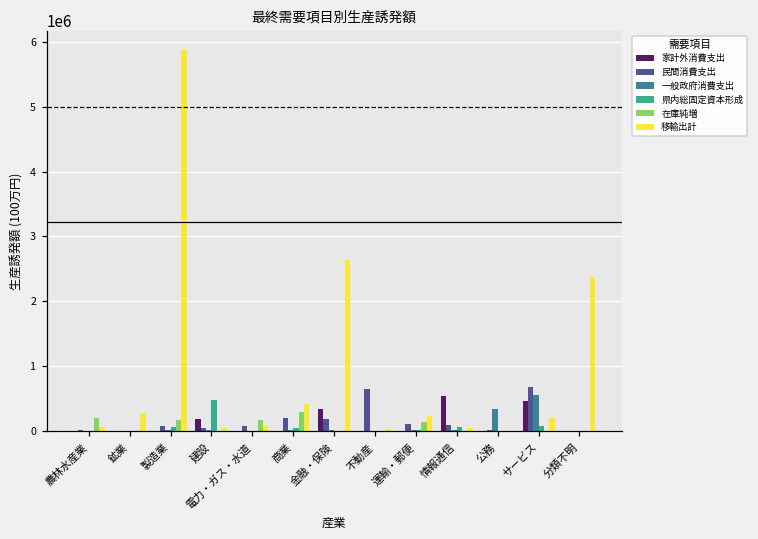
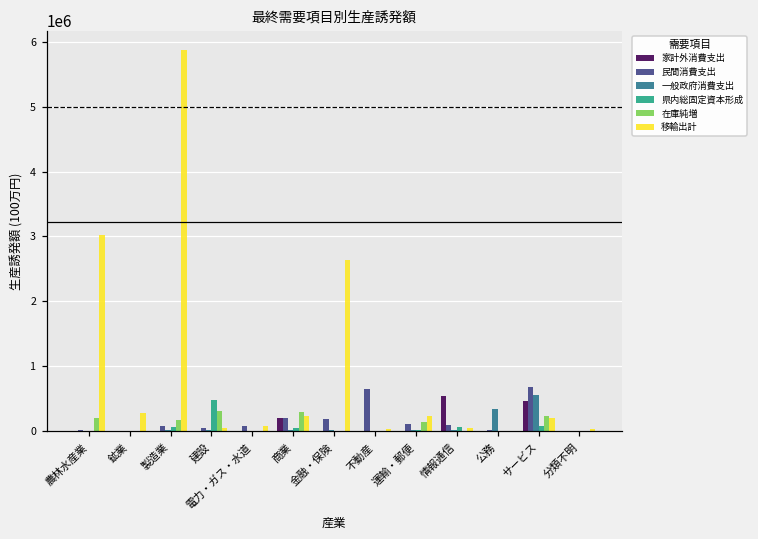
移輸出計, 農林水産業: 100000 -> 3000000
家計外消費支出, 建設: 200000 -> 0
在庫純増, 建設: 0 -> 300000
在庫純増, 電力・ガス・水道: 200000 -> 0
家計外消費支出, 商業: 0 -> 200000
移輸出計, 商業: 400000 -> 200000
家計外消費支出, 金融・保険: 300000 -> 0
在庫純増, サービス: 0 -> 200000
移輸出計, 分類不明: 2400000 -> 0
